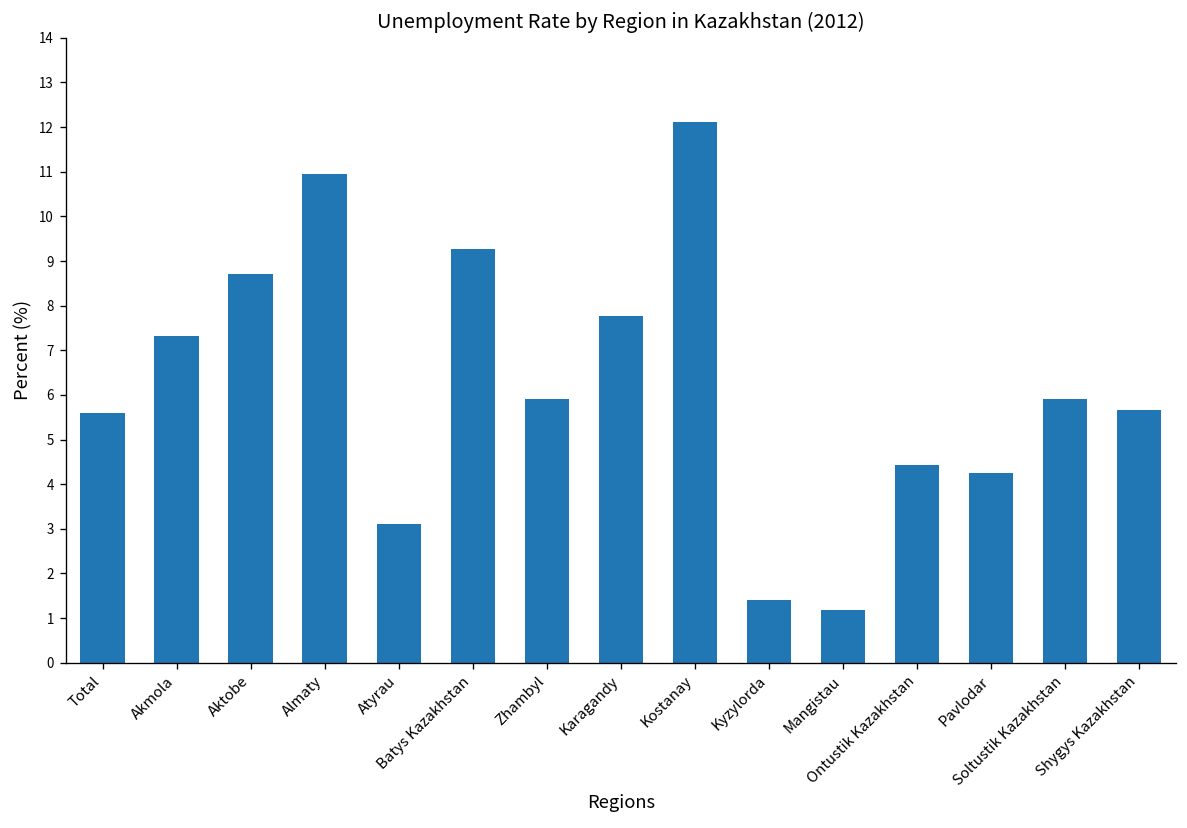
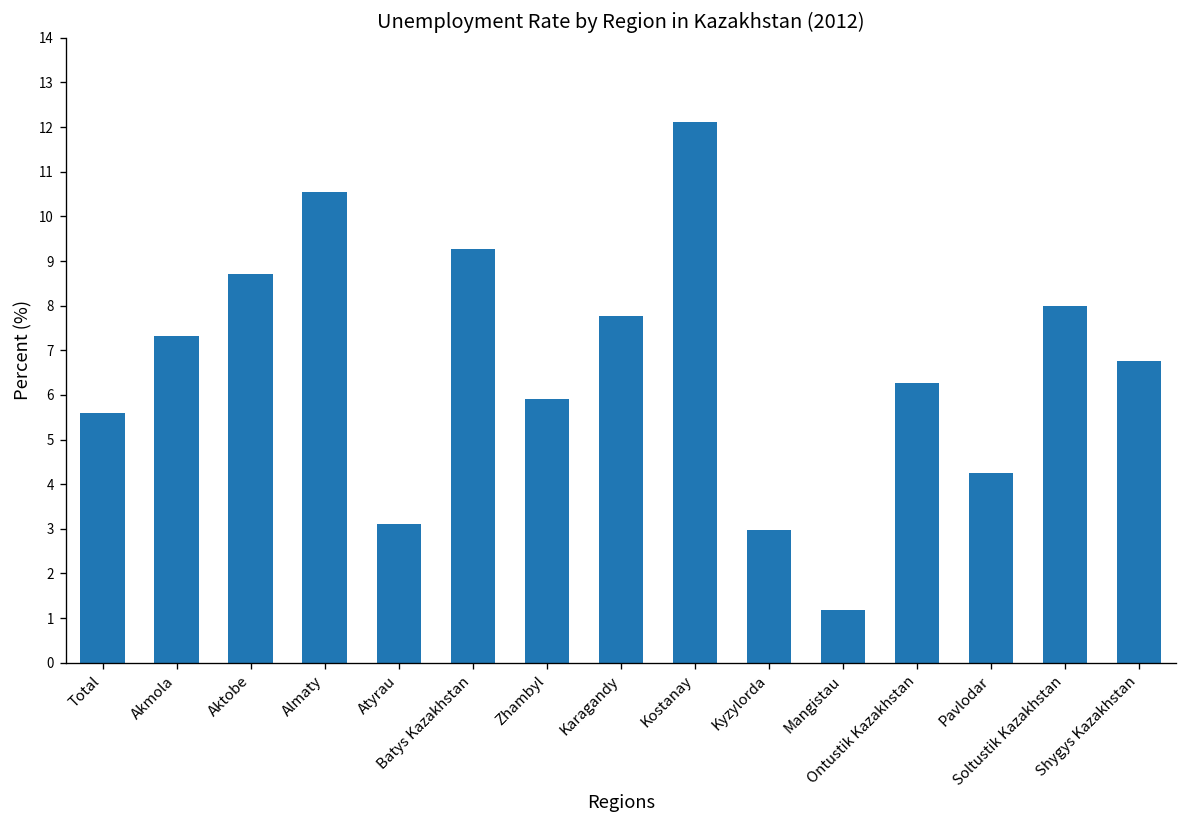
Almaty: 10.9 -> 10.6
Kyzylorda: 1.4 -> 3.0
Ontustik Kazakhstan: 4.4 -> 6.3
Soltustik Kazakhstan: 5.9 -> 8.0
Shygys Kazakhstan: 5.7 -> 6.8
